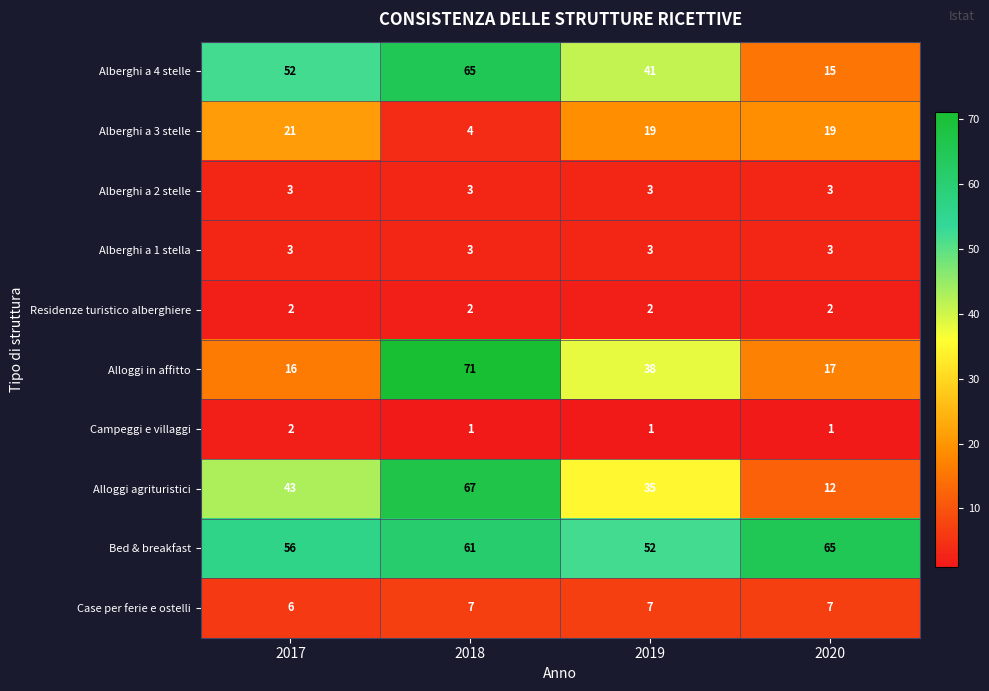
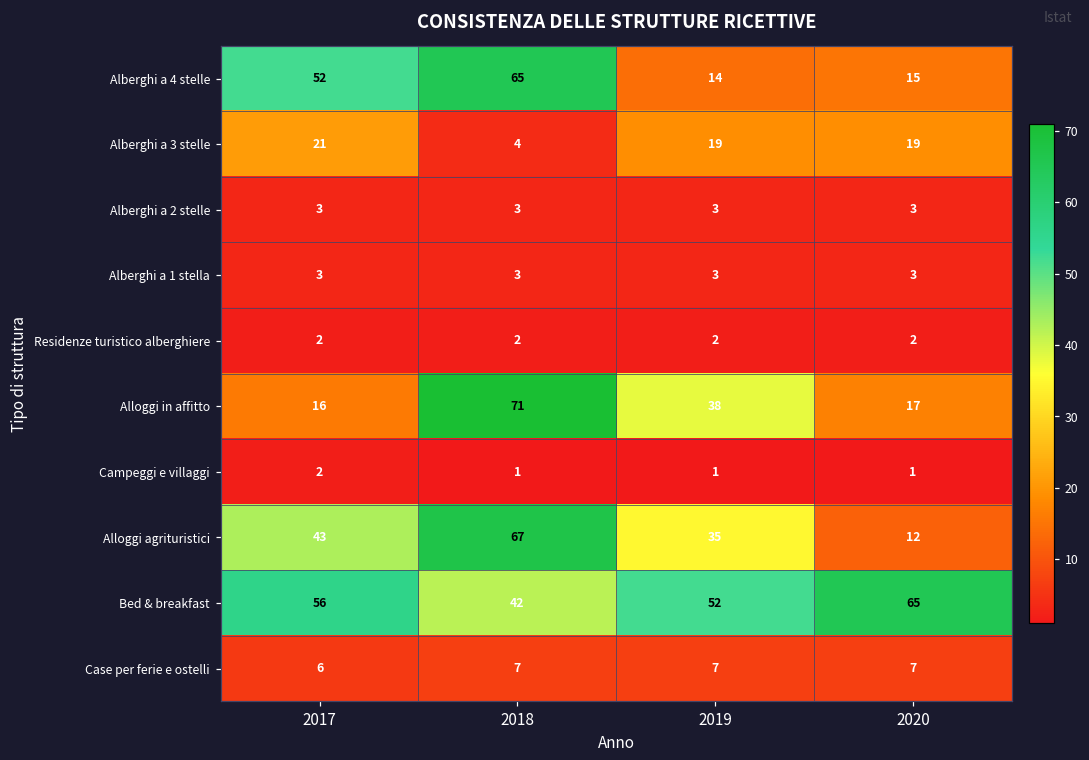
Alberghi a 4 stelle, 2019: 41 -> 14
Bed & breakfast, 2018: 61 -> 42
